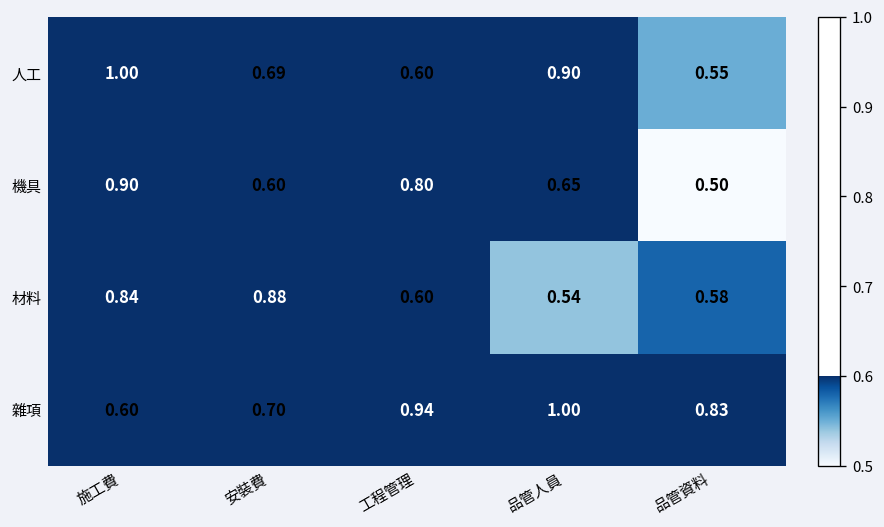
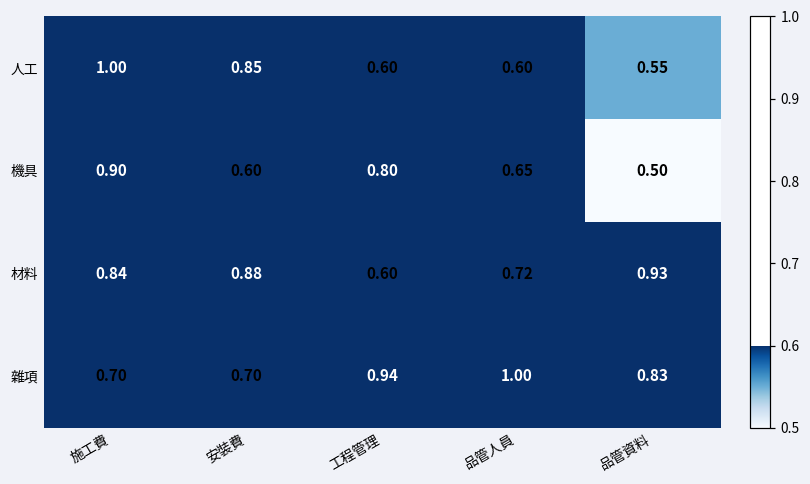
人工, 安裝費: 0.69 -> 0.85
人工, 品管人員: 0.90 -> 0.60
材料, 品管人員: 0.54 -> 0.72
材料, 品管資料: 0.58 -> 0.93
雜項, 施工費: 0.60 -> 0.70
